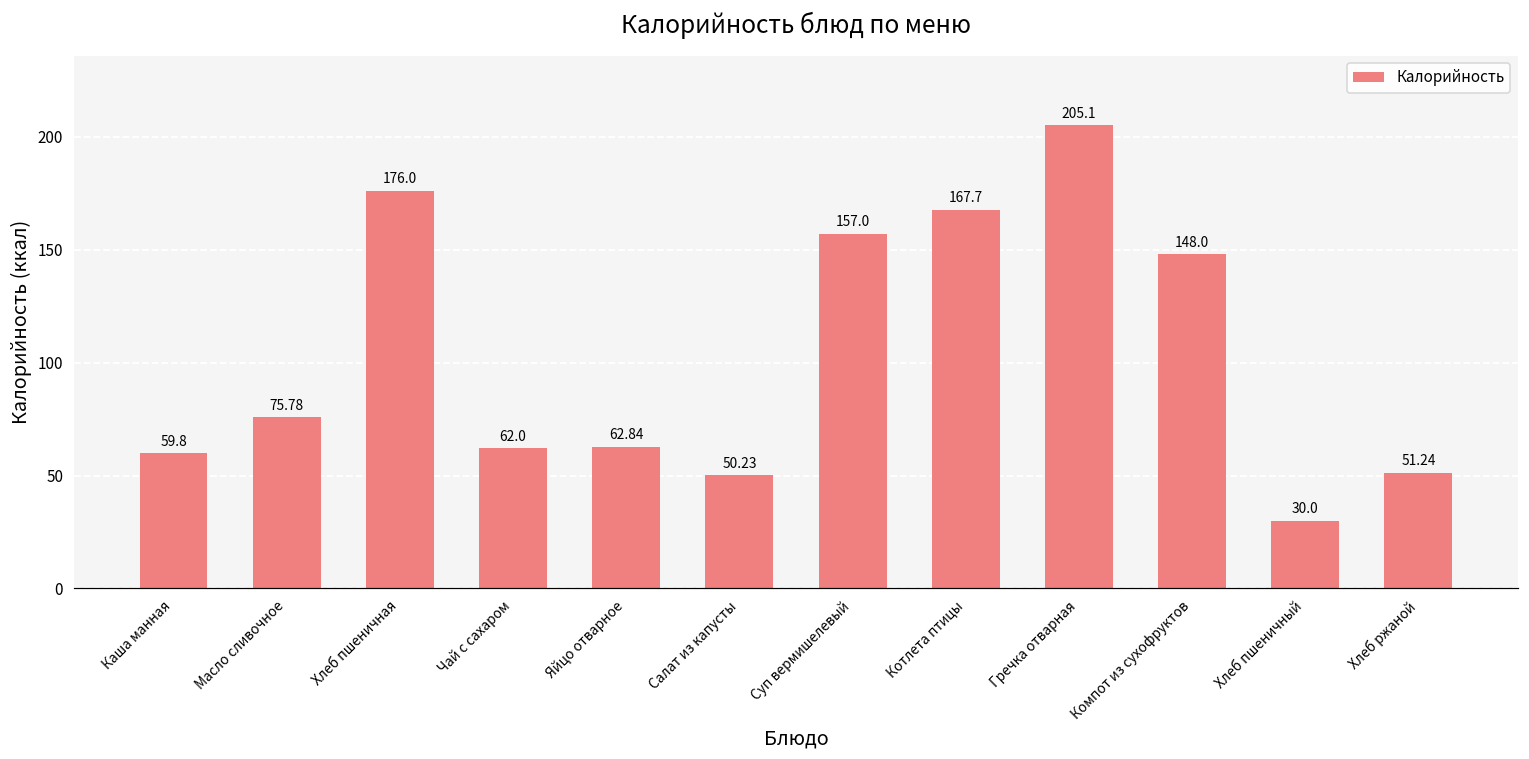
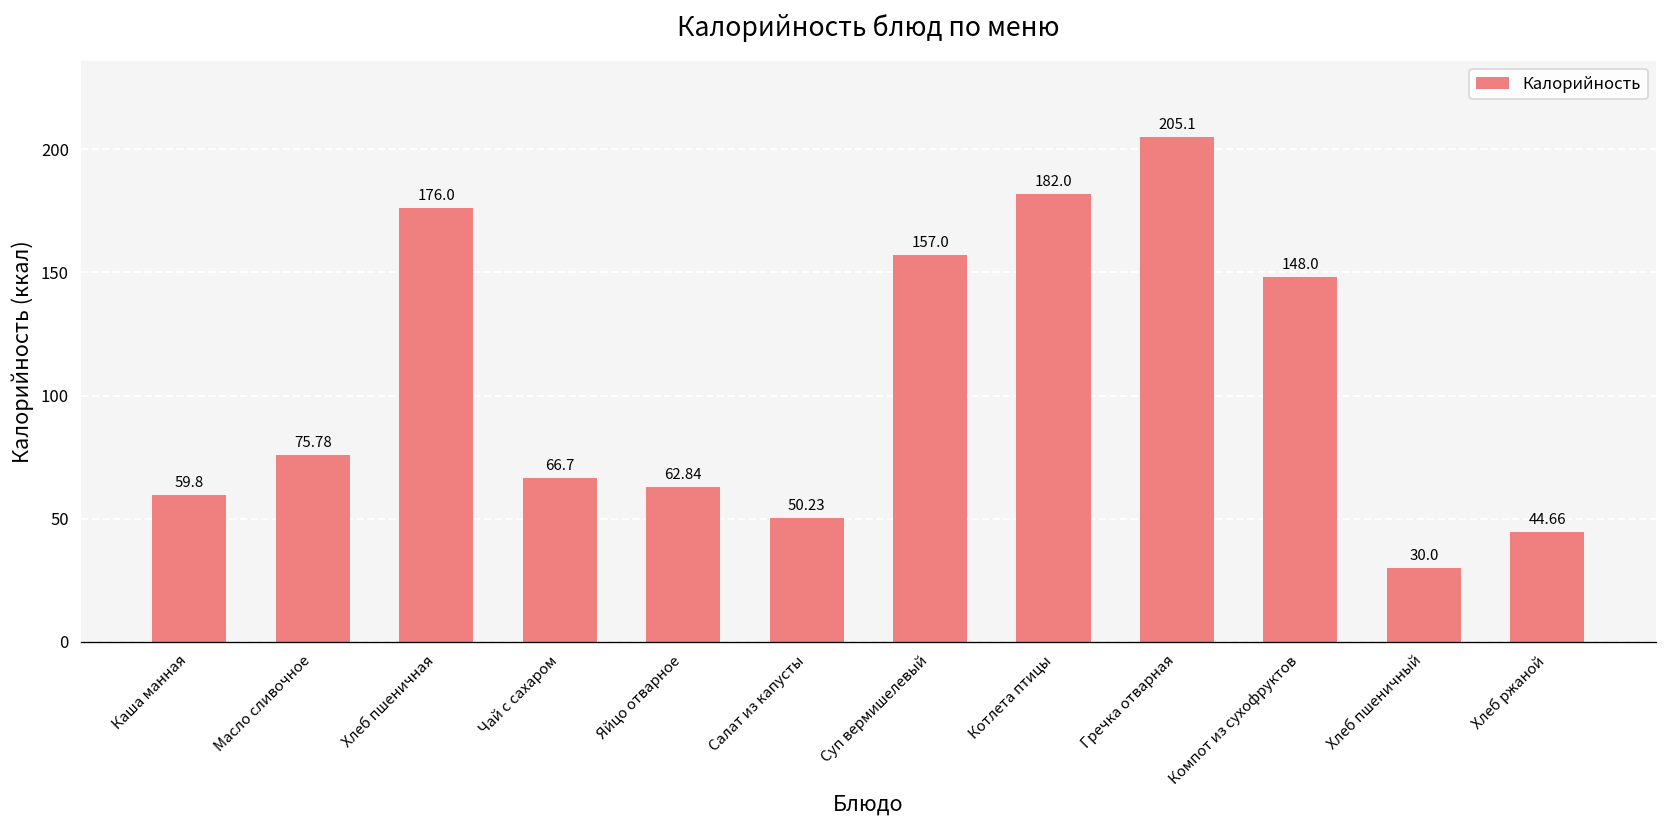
Чай с сахаром: 62.0 -> 66.7
Котлета птицы: 167.7 -> 182.0
Хлеб ржаной: 51.24 -> 44.66
